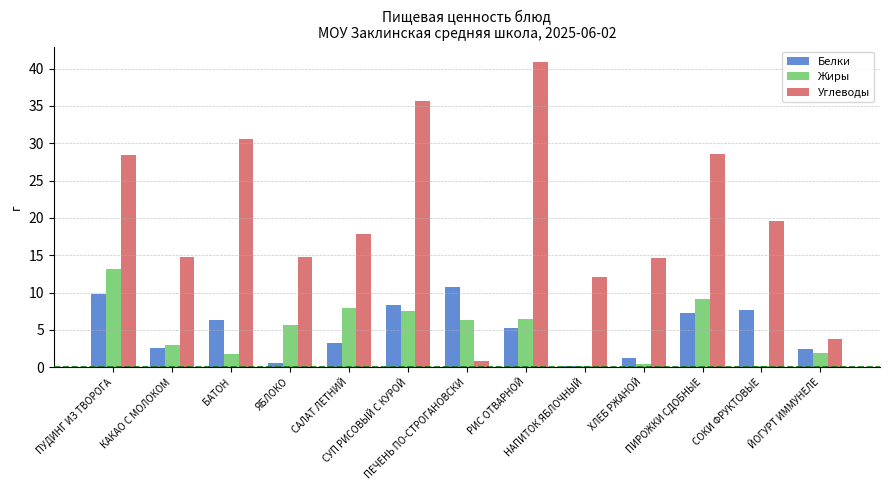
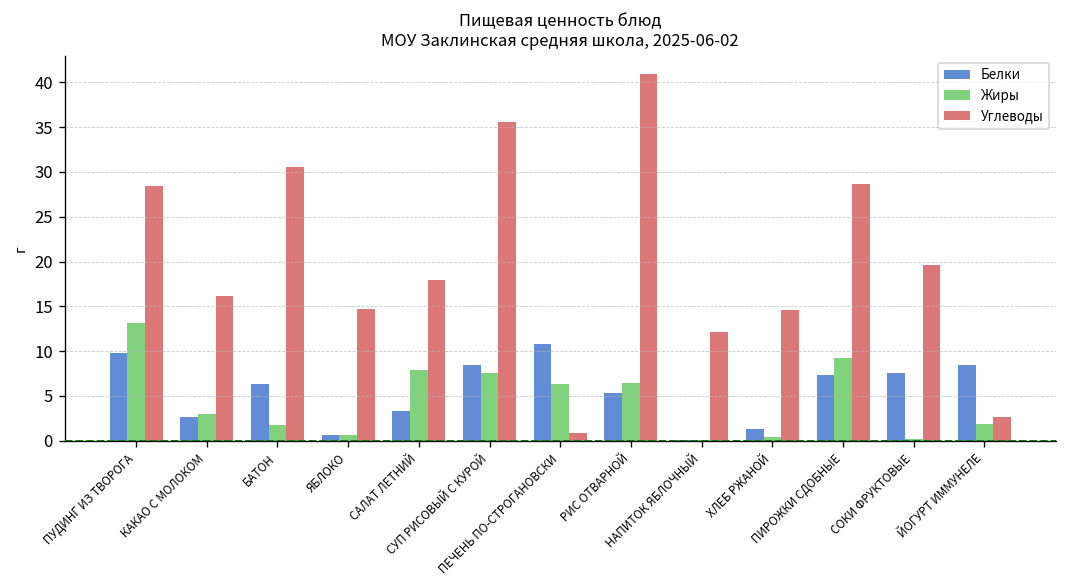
Углеводы, КАКАО С МОЛОКОМ: 15 -> 16
Жиры, ЯБЛОКО: 6 -> 1
Белки, ЙОГУРТ ИММУНЕЛЕ: 3 -> 9
Углеводы, ЙОГУРТ ИММУНЕЛЕ: 4 -> 3
